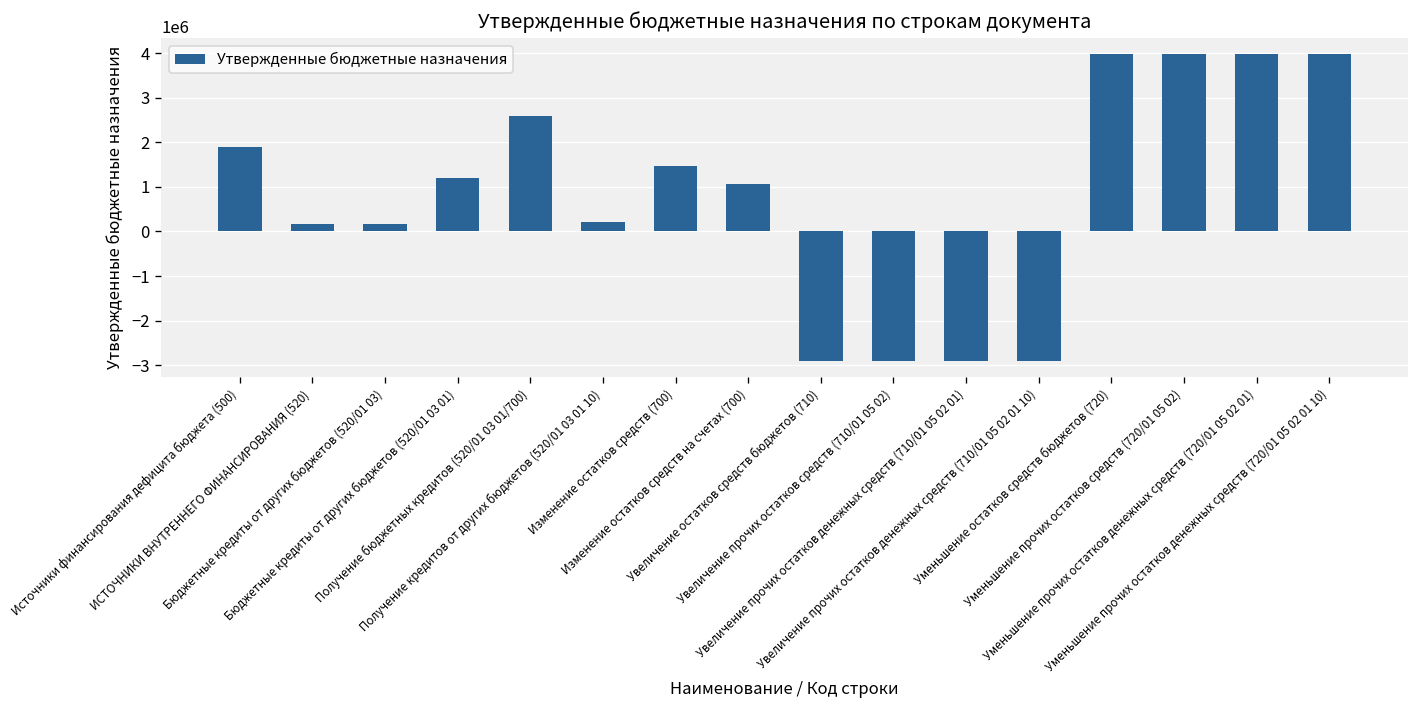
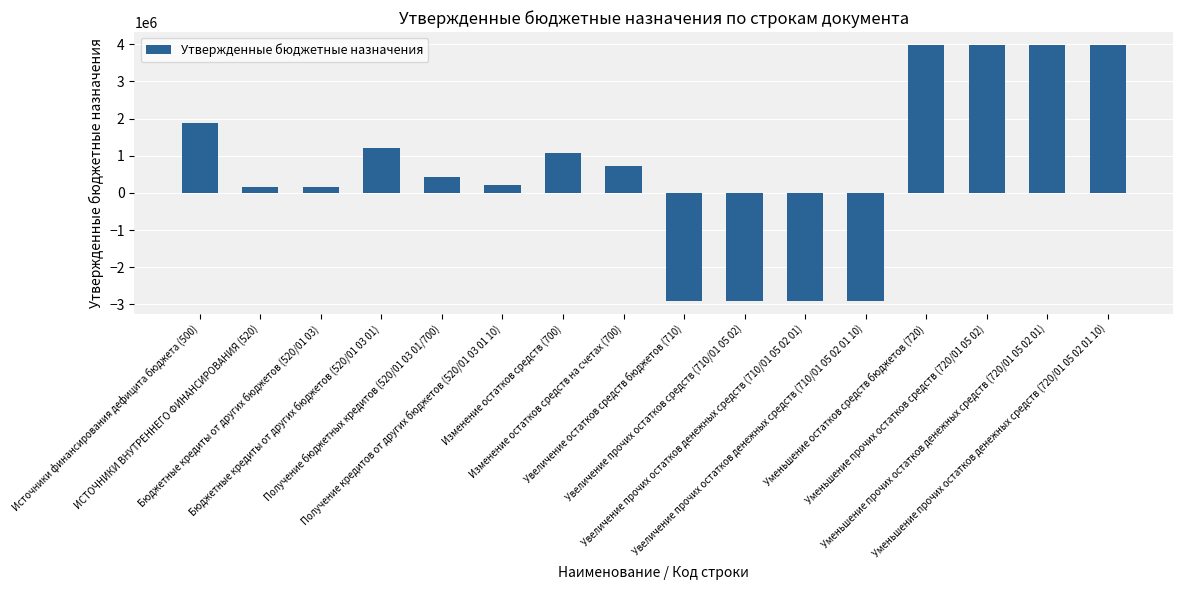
Получение бюджетных кредитов (520/01 03 01/700): 2600000 -> 400000
Изменение остатков средств (700): 1500000 -> 1100000
Изменение остатков средств на счетах (700): 1100000 -> 700000
